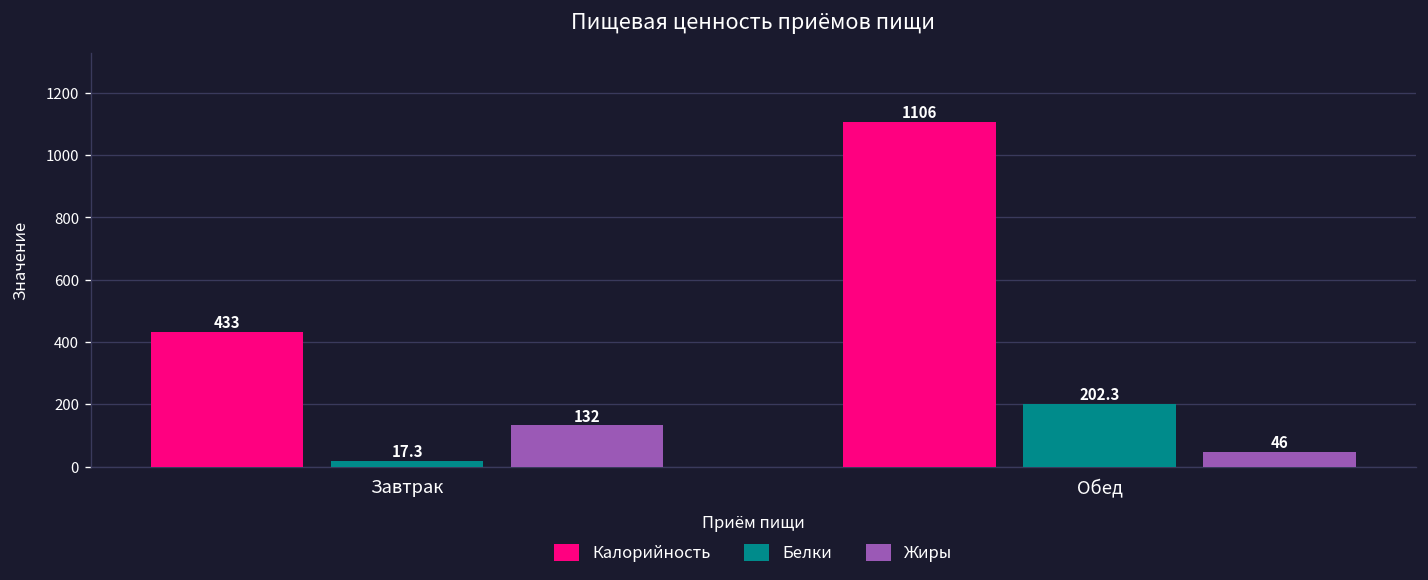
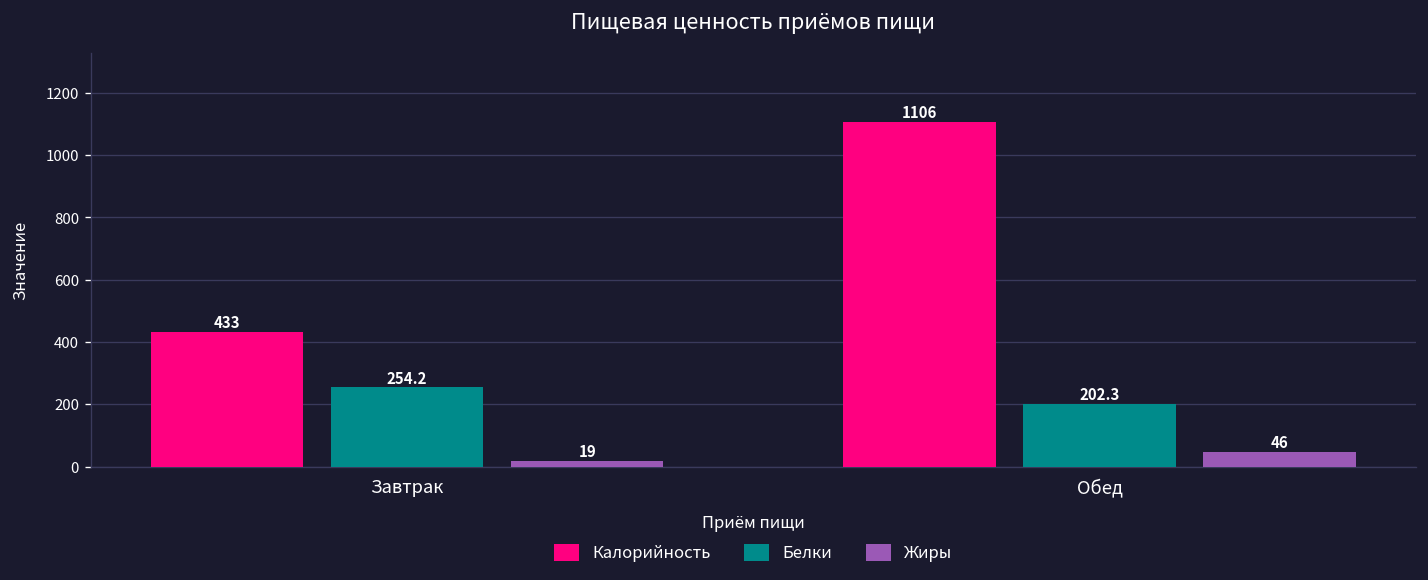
Белки, Завтрак: 17.3 -> 254.2
Жиры, Завтрак: 132 -> 19
